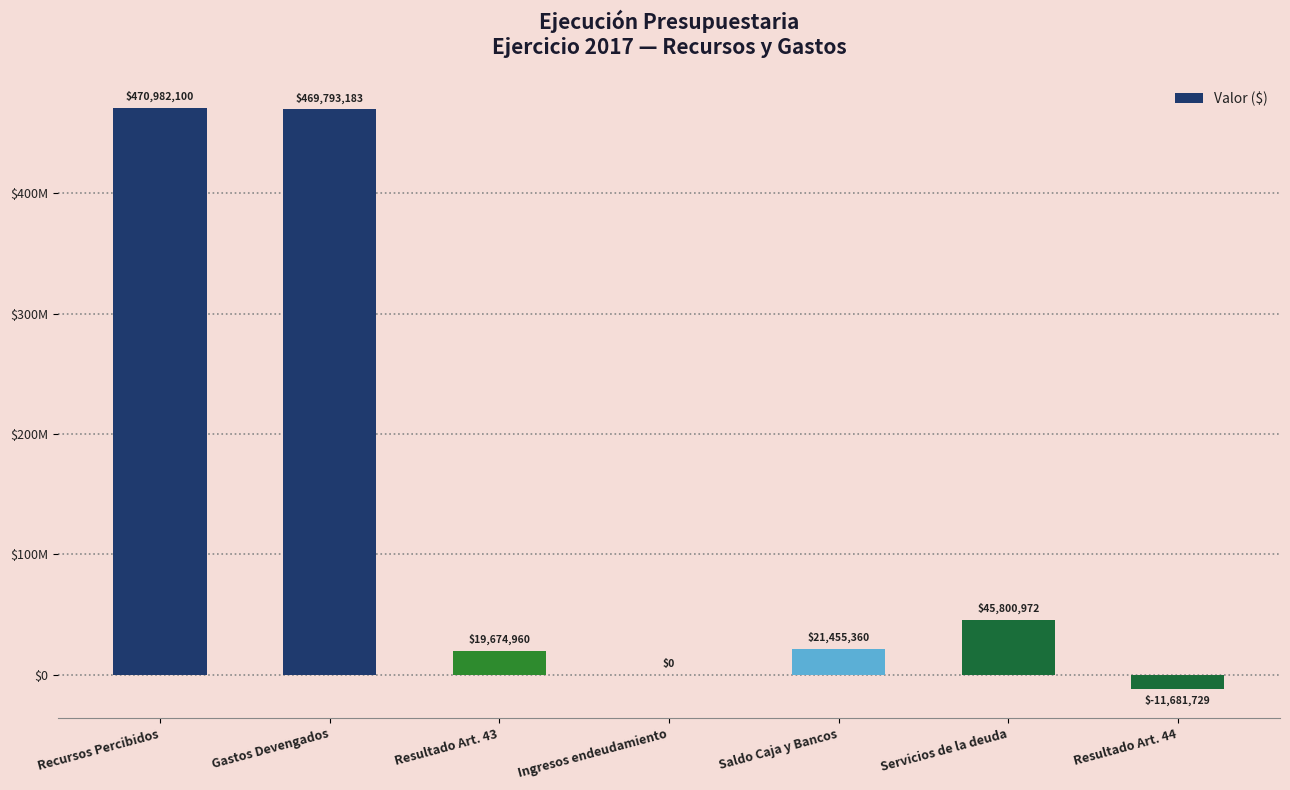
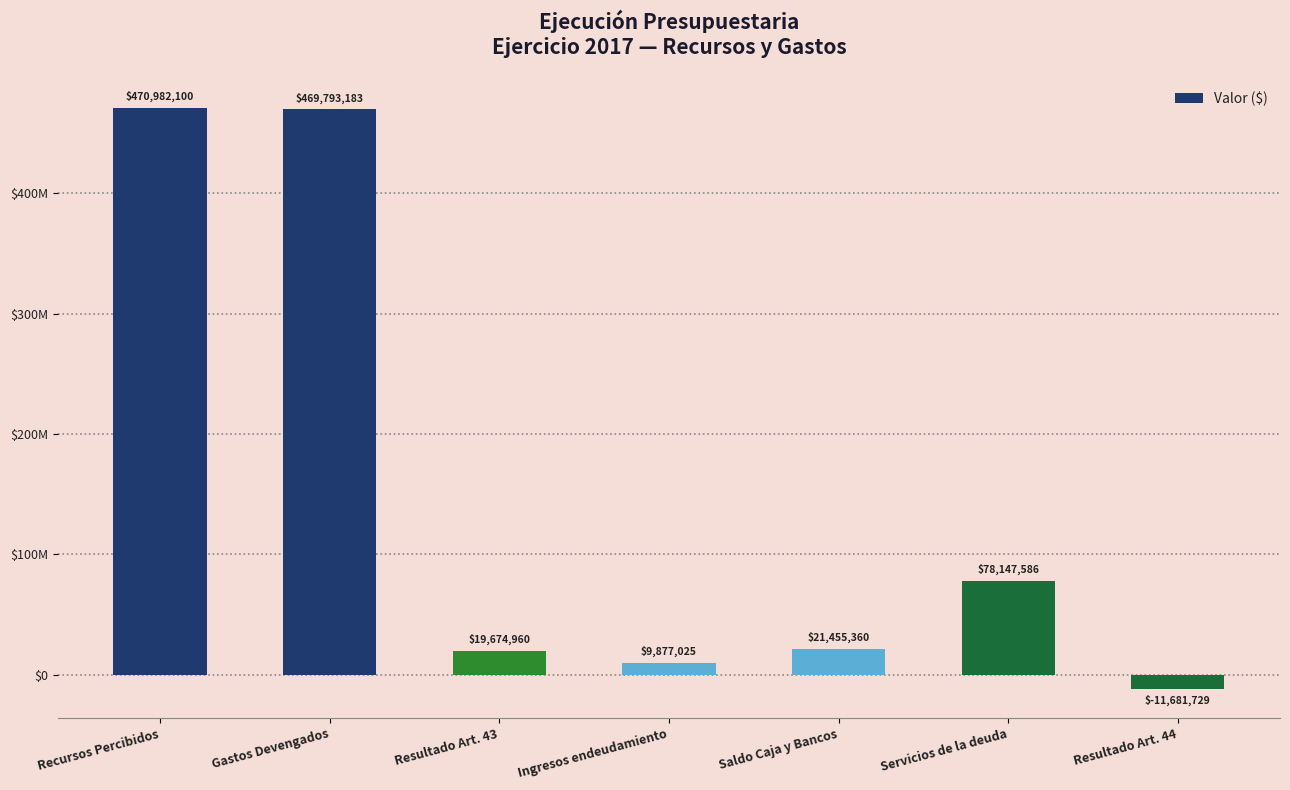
Ingresos endeudamiento: $0 -> $9,877,025
Servicios de la deuda: $45,800,972 -> $78,147,586
